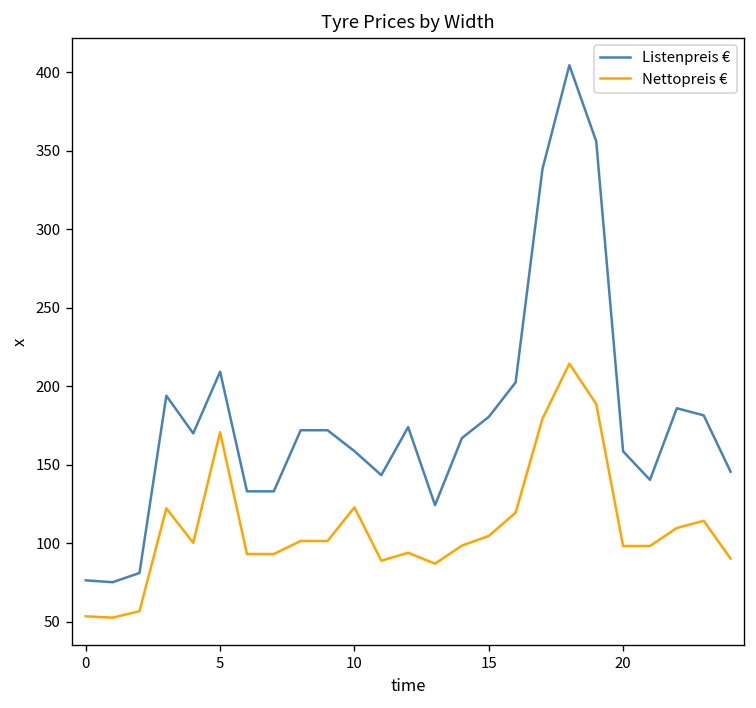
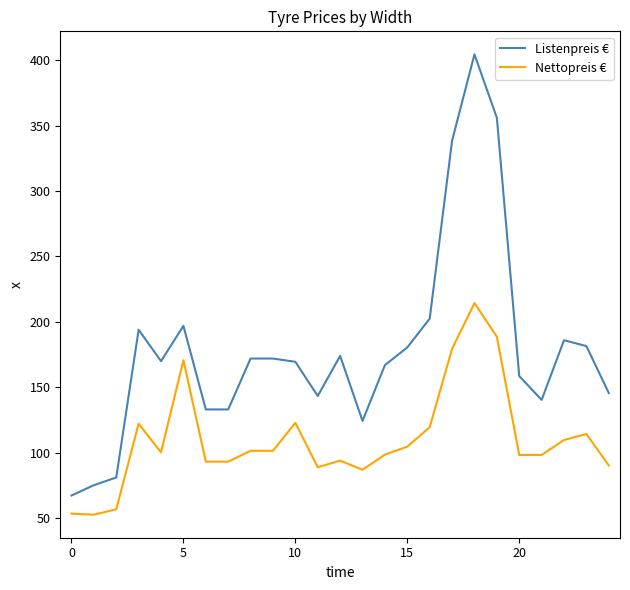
Listenpreis €, 0: 76 -> 67
Listenpreis €, 5: 209 -> 197
Listenpreis €, 10: 159 -> 170
